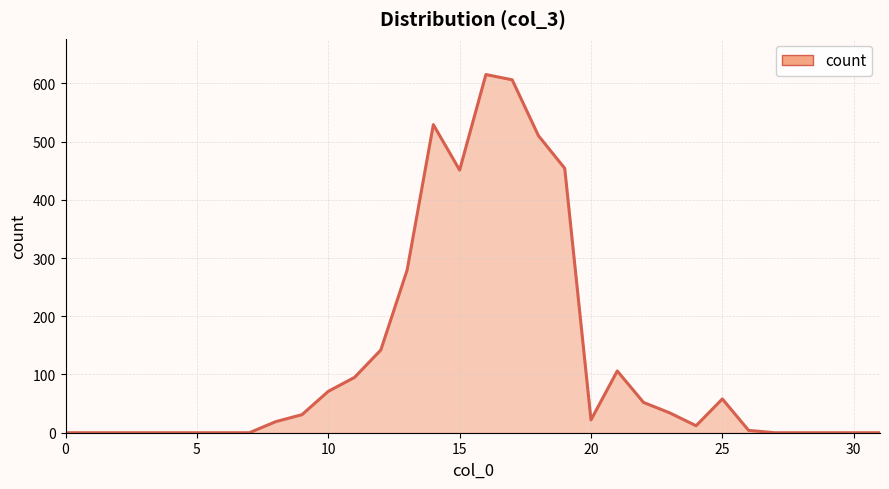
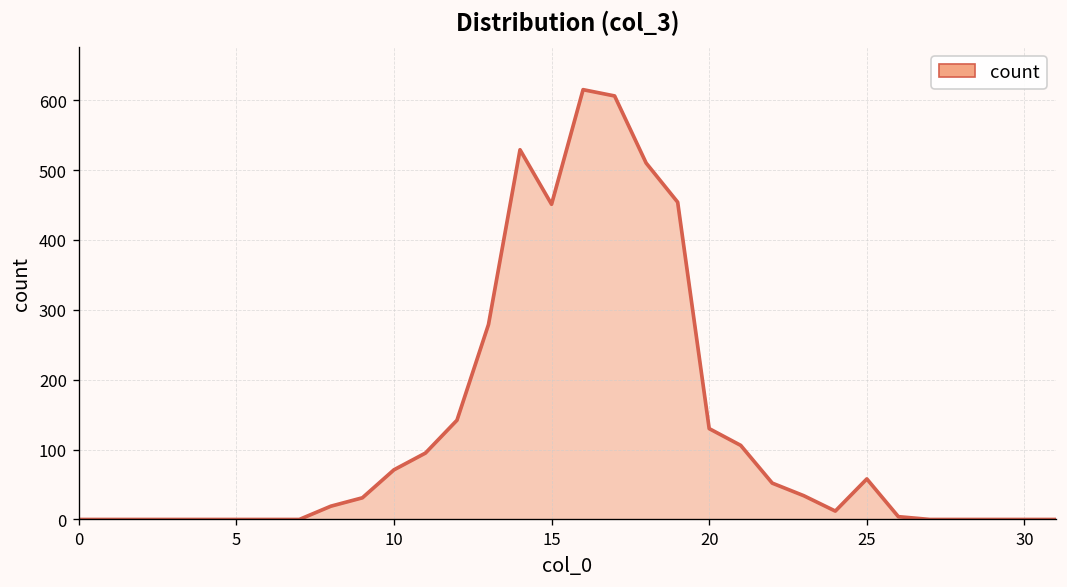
20: 20 -> 130
